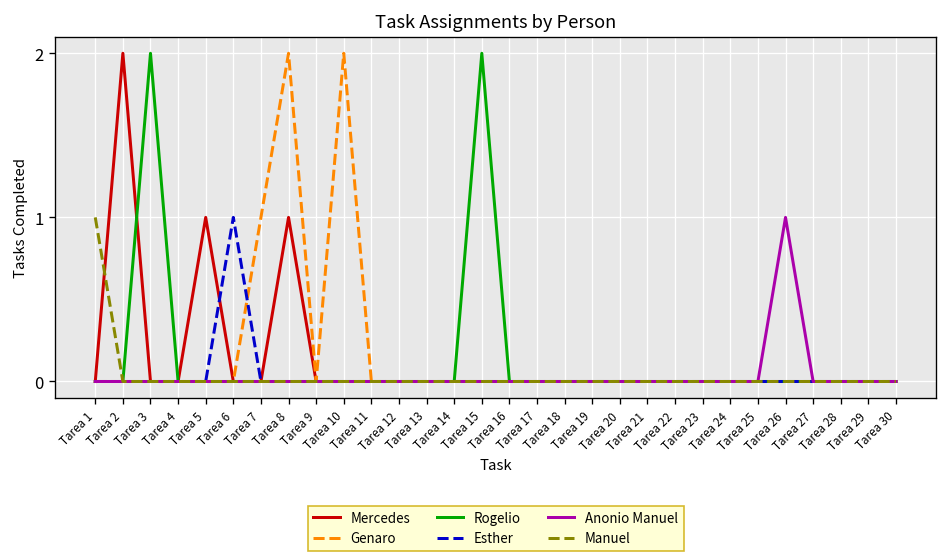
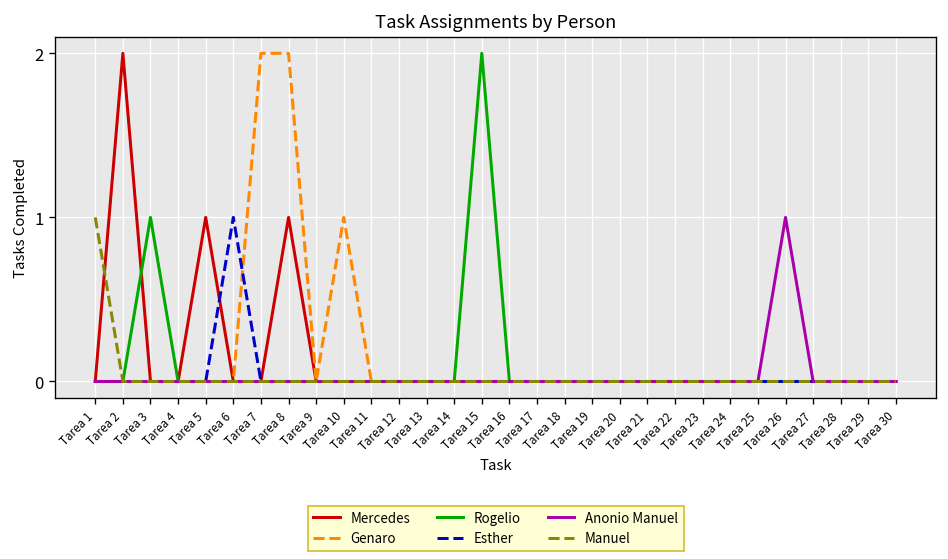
Rogelio, Tarea 3: 2 -> 1
Genaro, Tarea 7: 1 -> 2
Genaro, Tarea 10: 2 -> 1
